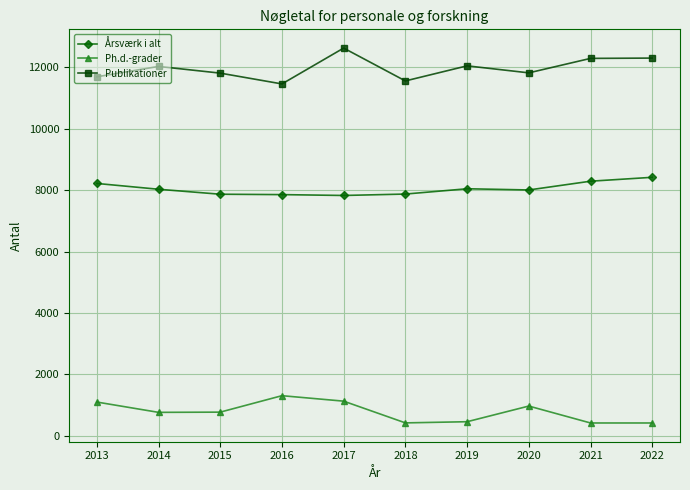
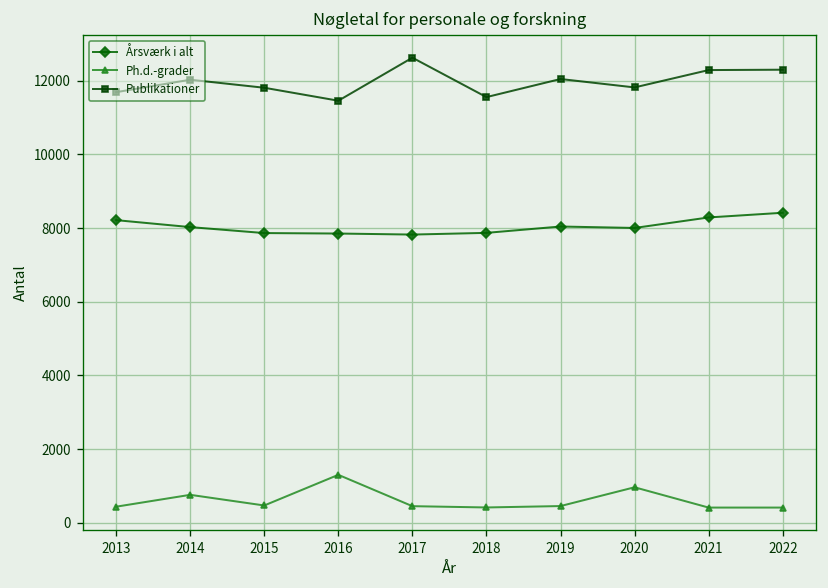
Ph.d.-grader, 2013: 1100 -> 400
Ph.d.-grader, 2015: 800 -> 500
Ph.d.-grader, 2017: 1100 -> 500
